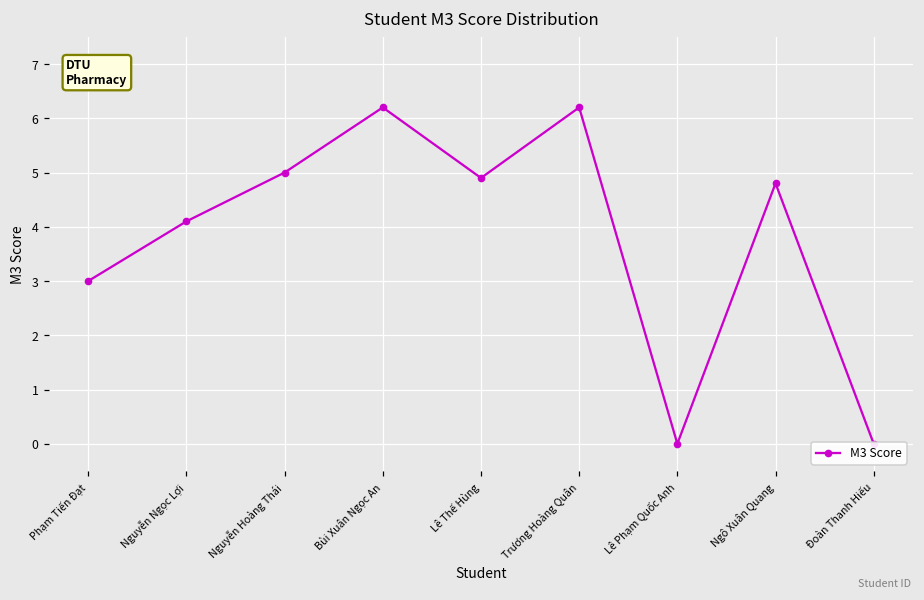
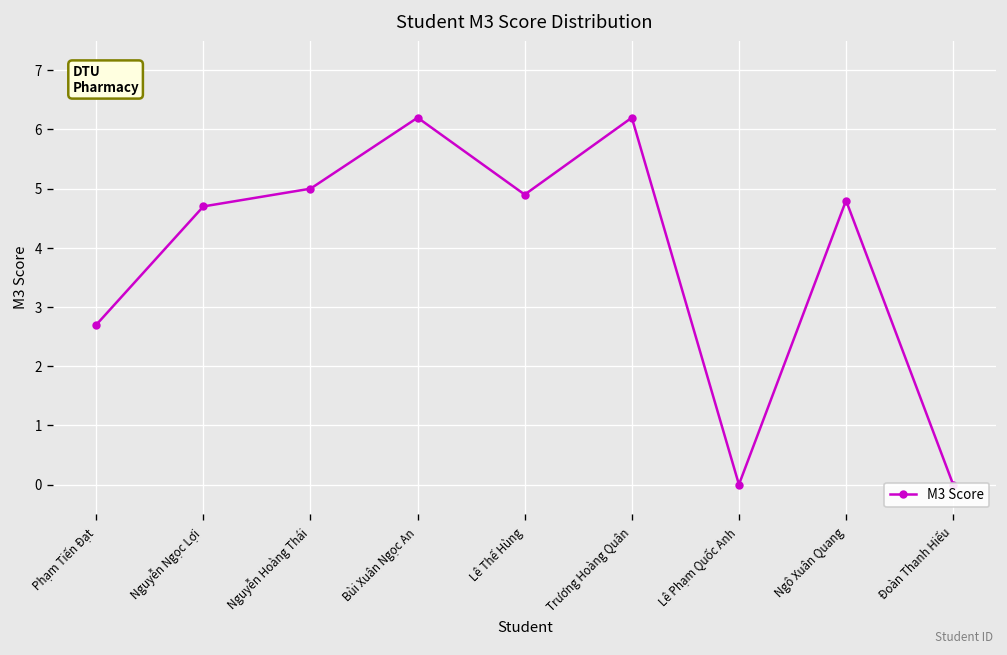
Phạm Tiến Đạt: 3.0 -> 2.7
Nguyễn Ngọc Lợi: 4.1 -> 4.7
